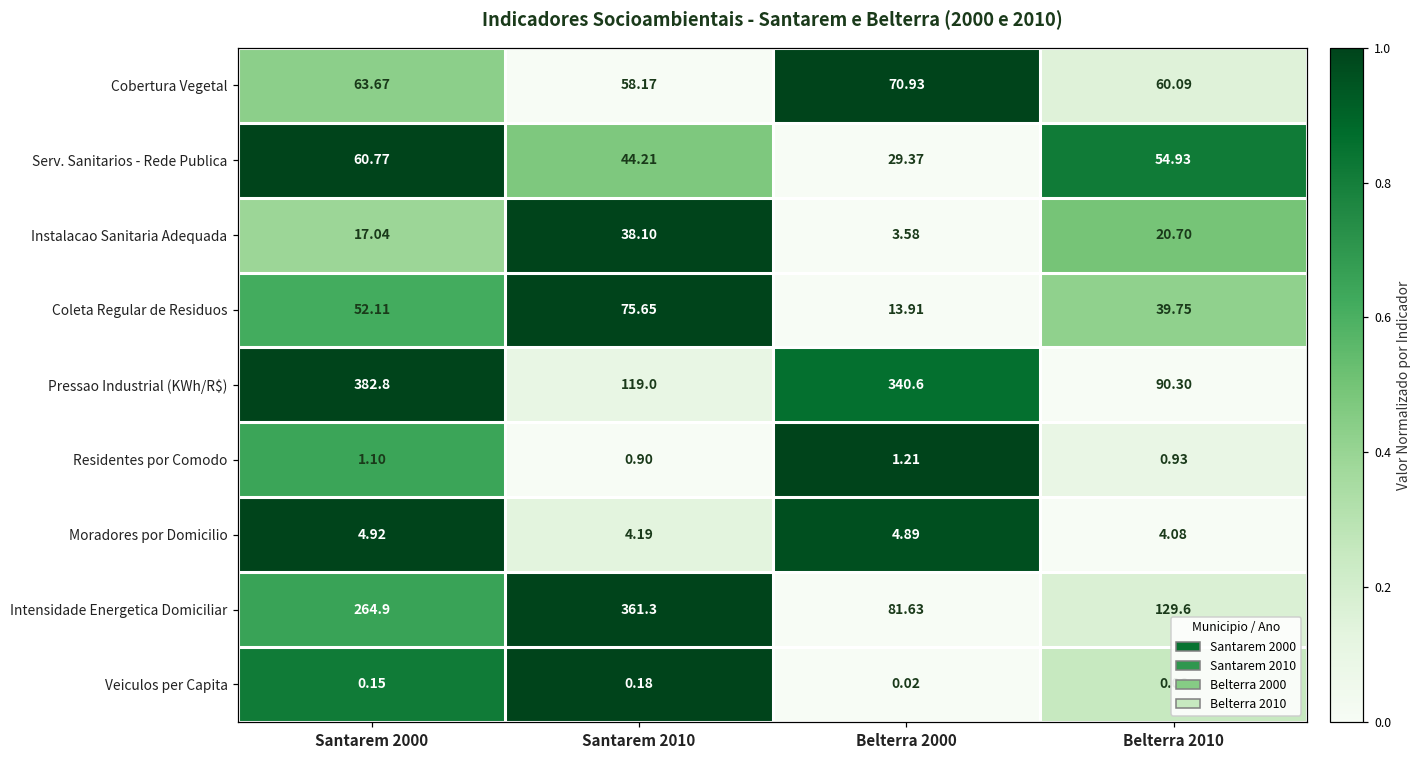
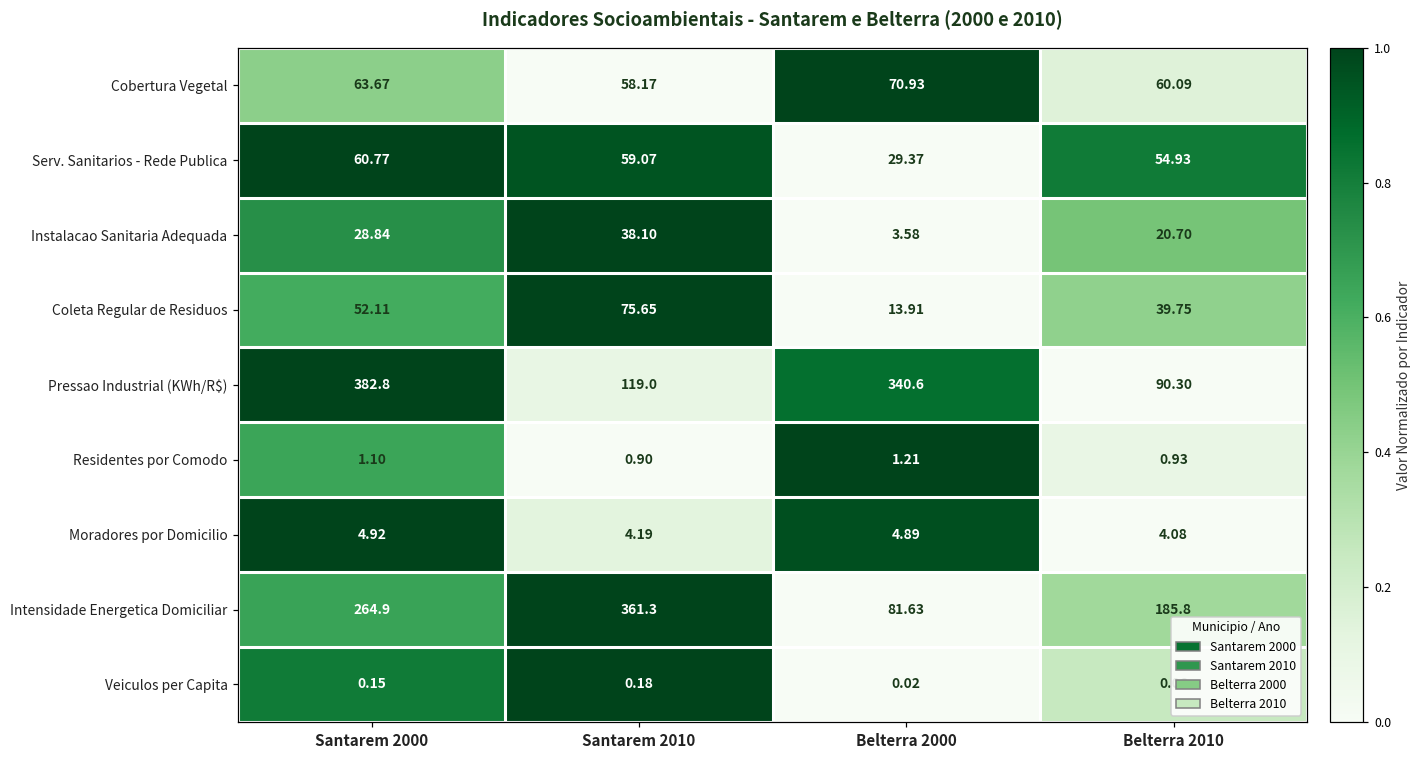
Serv. Sanitarios - Rede Publica, Santarem 2010: 44.21 -> 59.07
Instalacao Sanitaria Adequada, Santarem 2000: 17.04 -> 28.84
Intensidade Energetica Domiciliar, Belterra 2010: 129.6 -> 185.8
